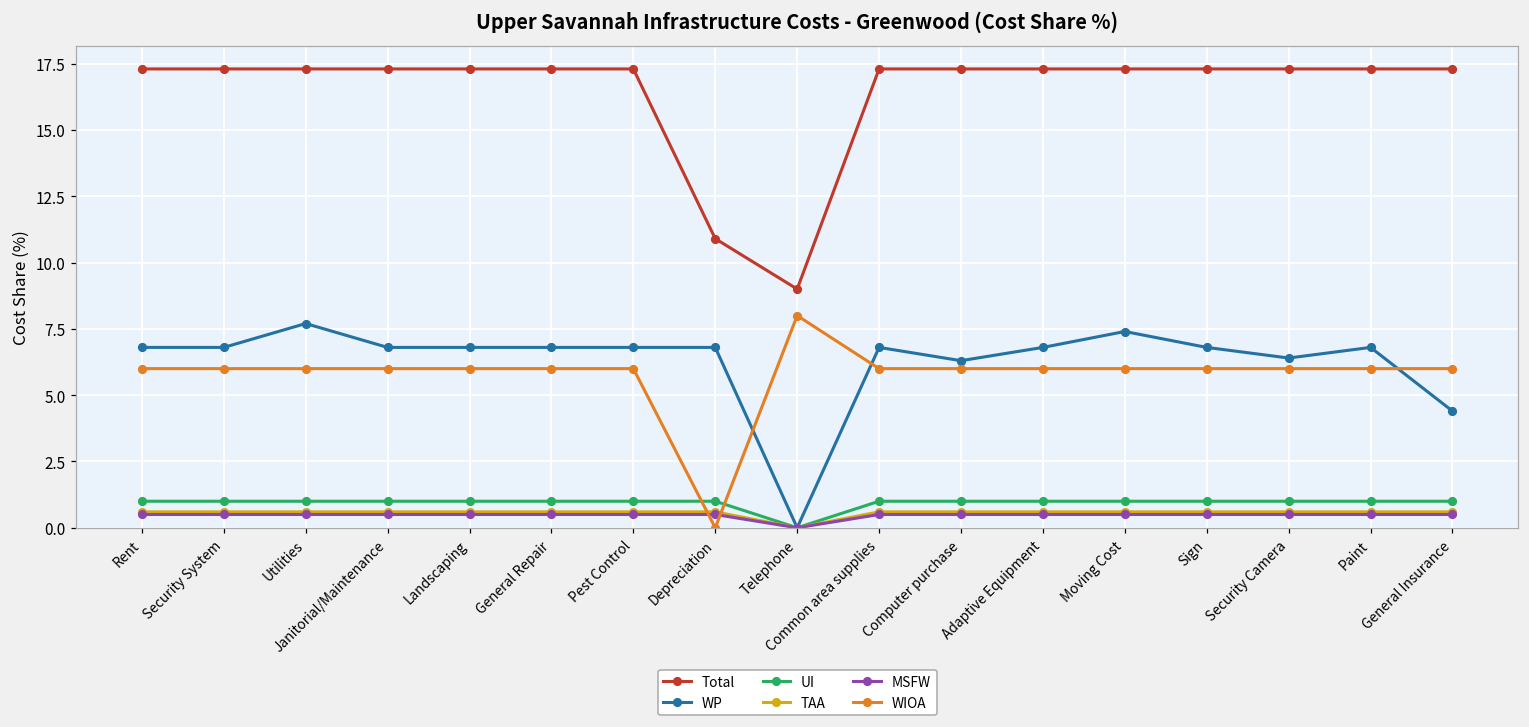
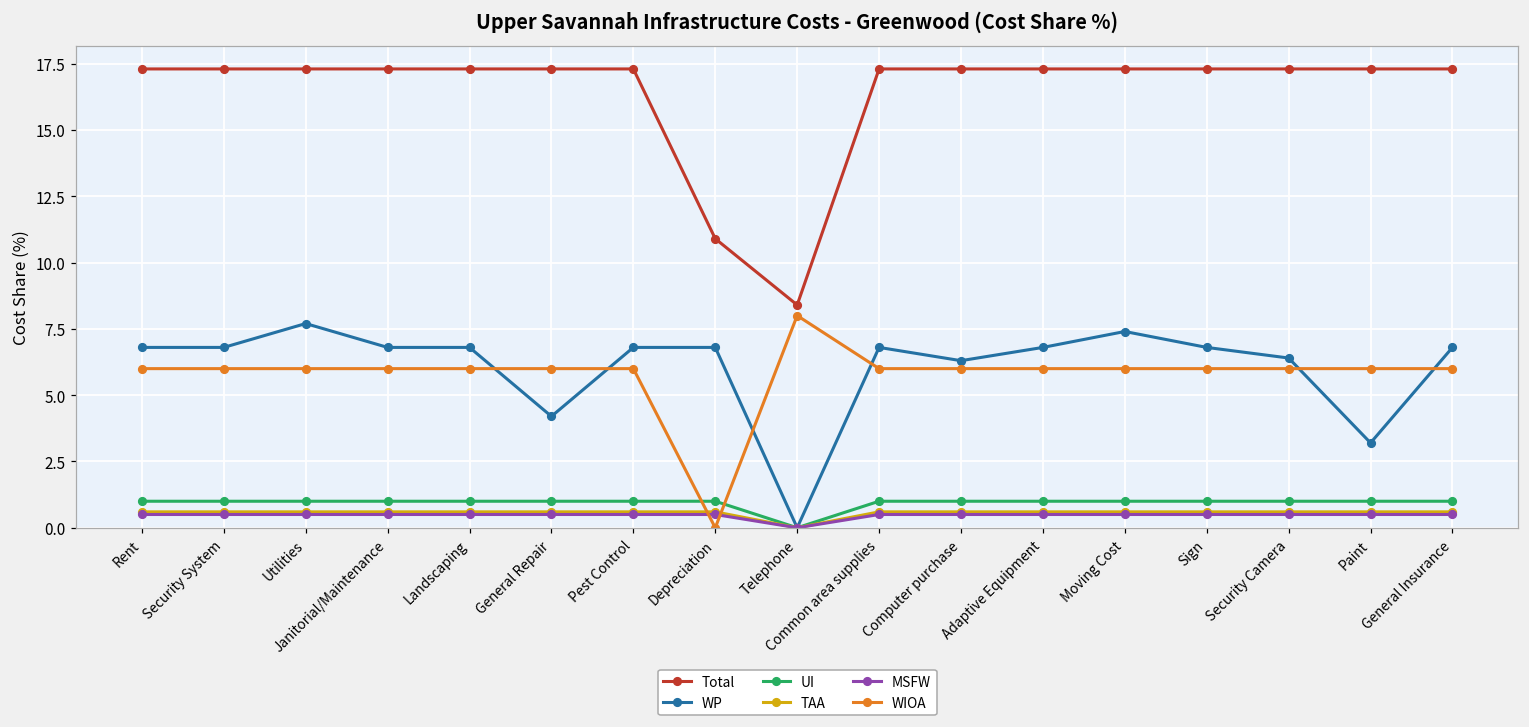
WP, General Repair: 6.8 -> 4.2
Total, Telephone: 9.0 -> 8.4
WP, Paint: 6.8 -> 3.2
WP, General Insurance: 4.4 -> 6.8
